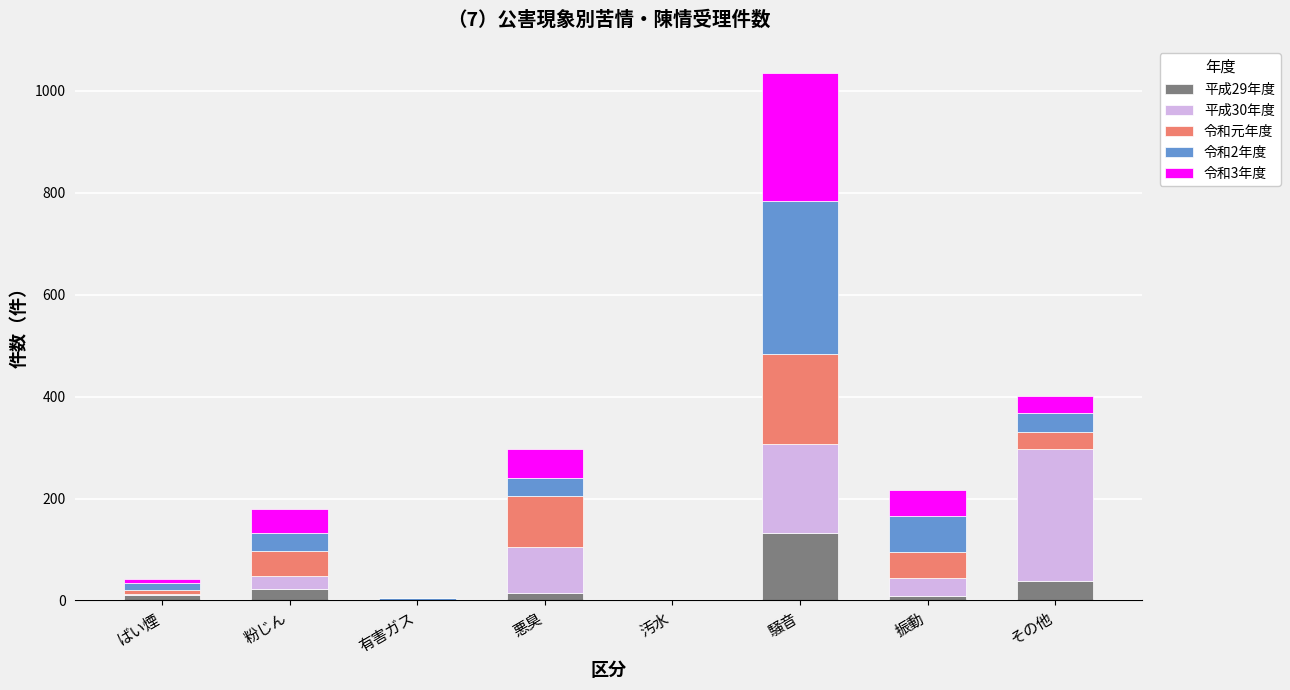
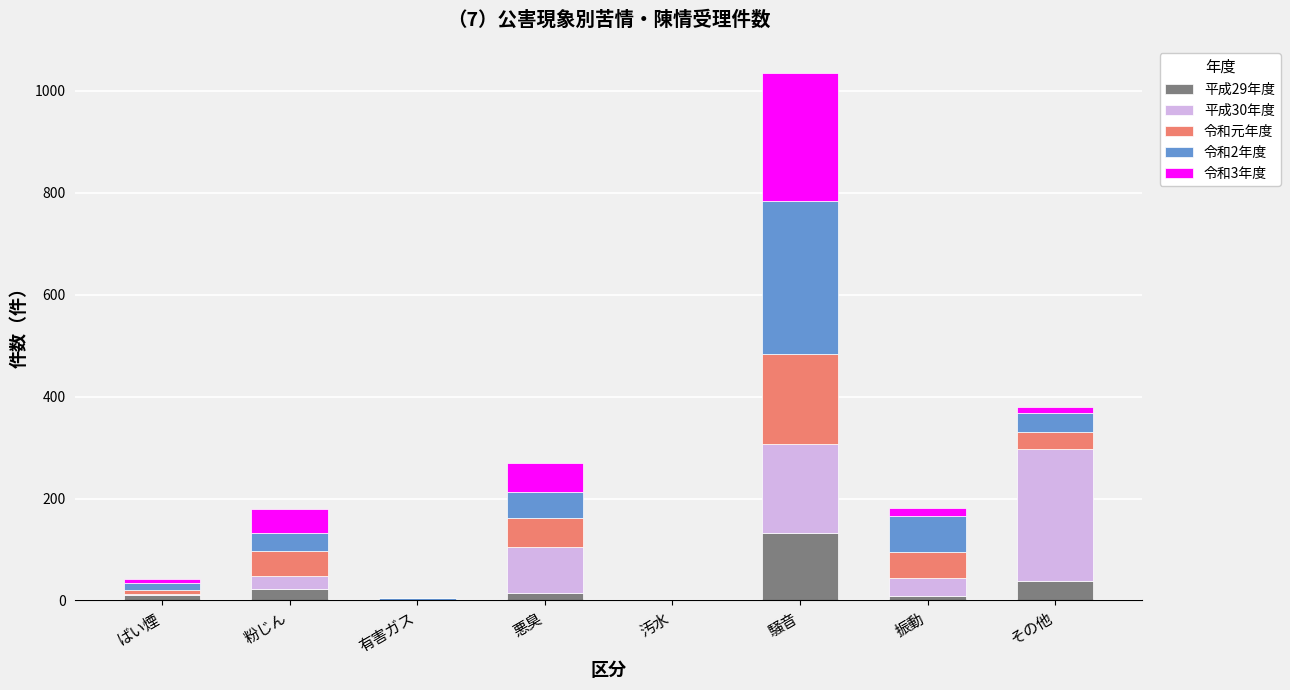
令和元年度, 悪臭: 100 -> 60
令和2年度, 悪臭: 40 -> 50
令和3年度, 振動: 50 -> 20
令和3年度, その他: 30 -> 10
